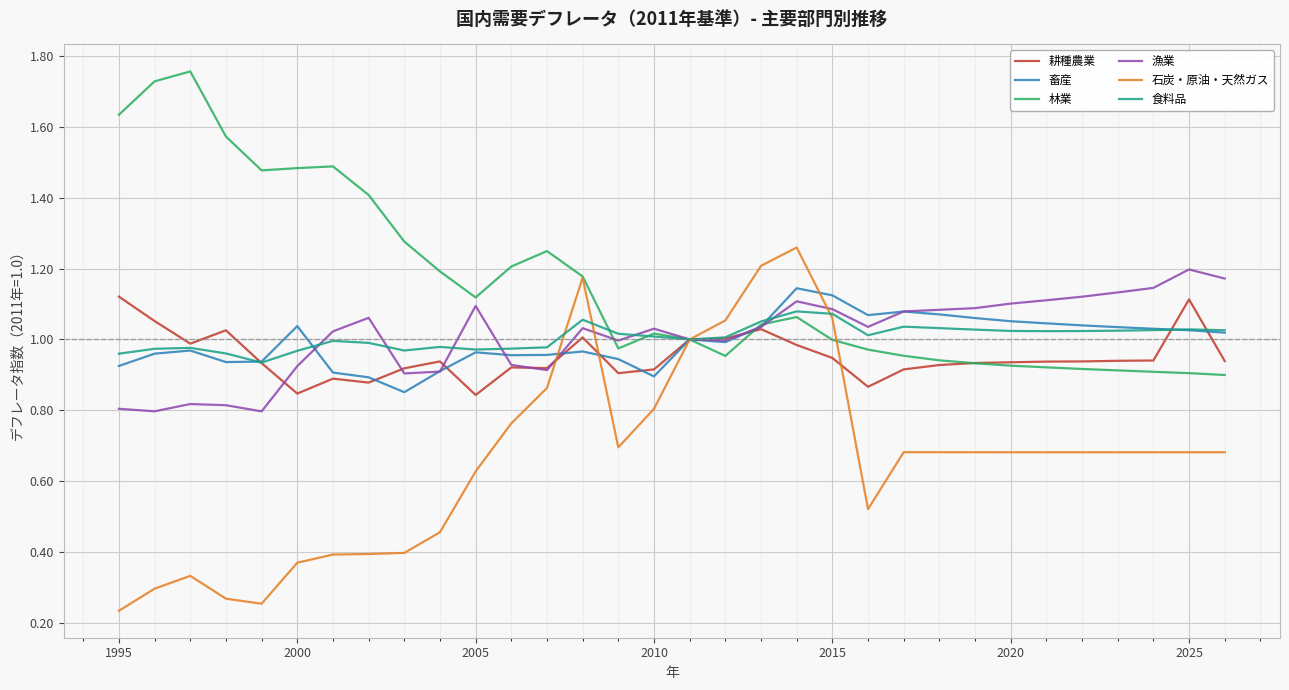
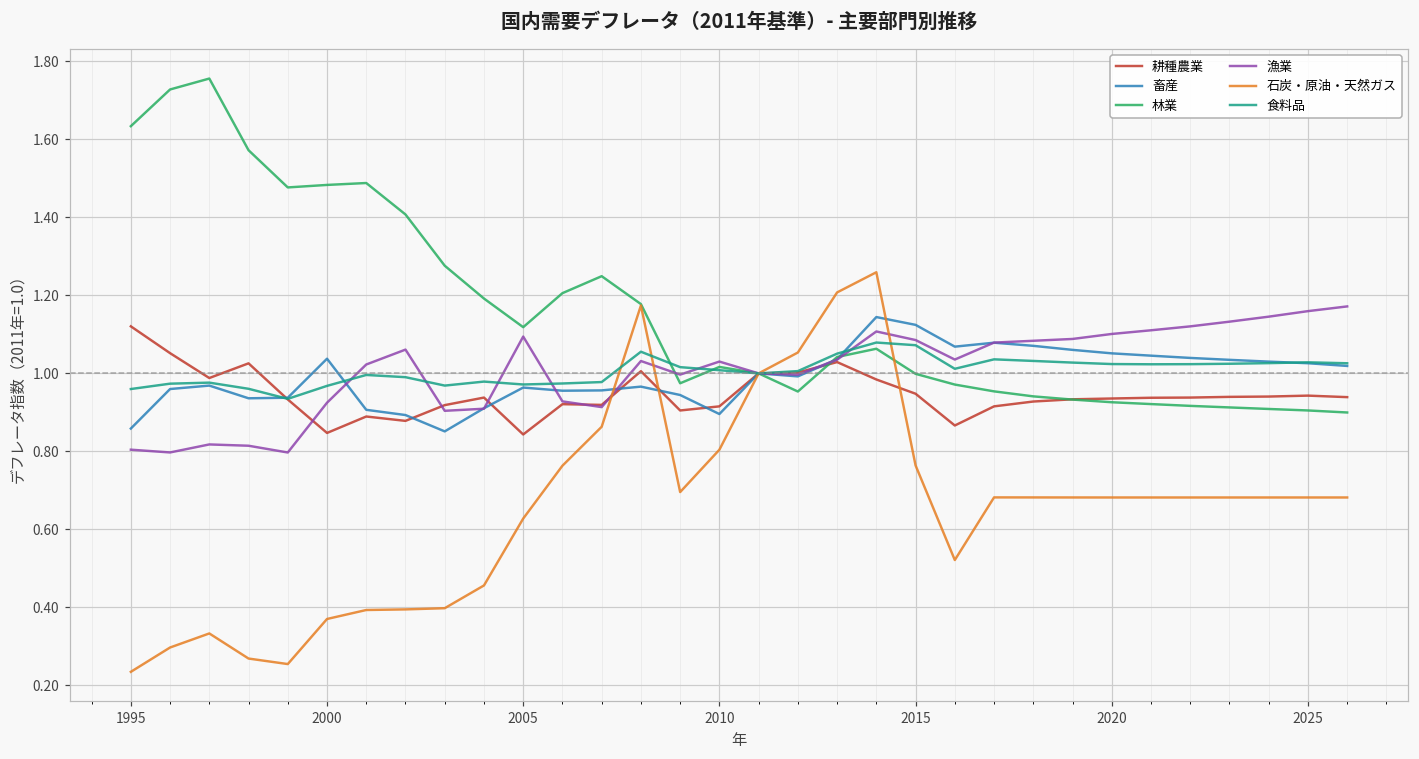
畜産, 1995: 0.93 -> 0.86
石炭・原油・天然ガス, 2015: 1.06 -> 0.76
耕種農業, 2025: 1.11 -> 0.94
漁業, 2025: 1.20 -> 1.16
